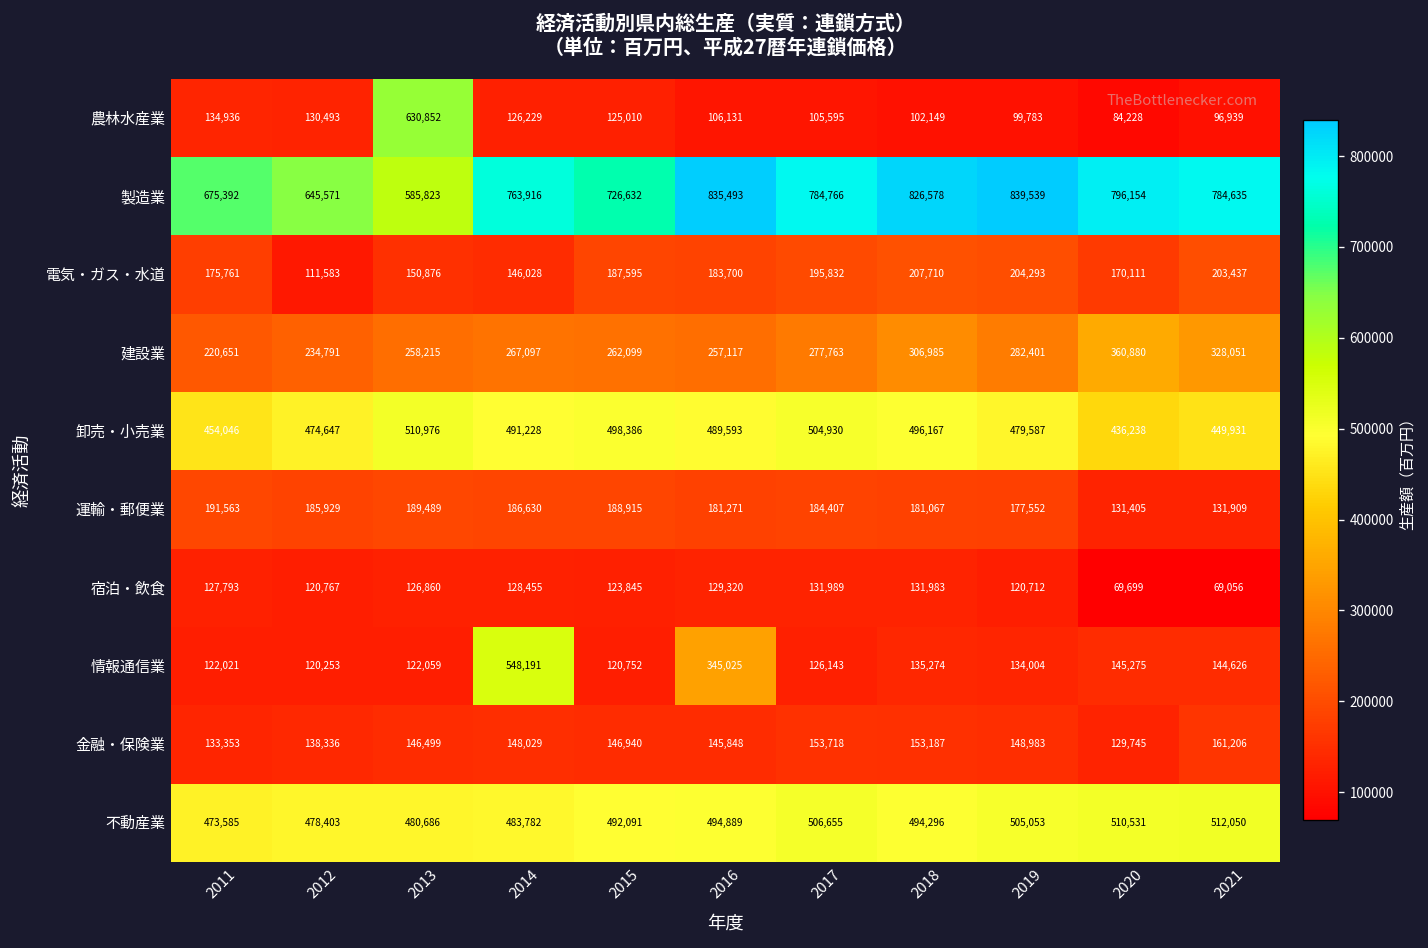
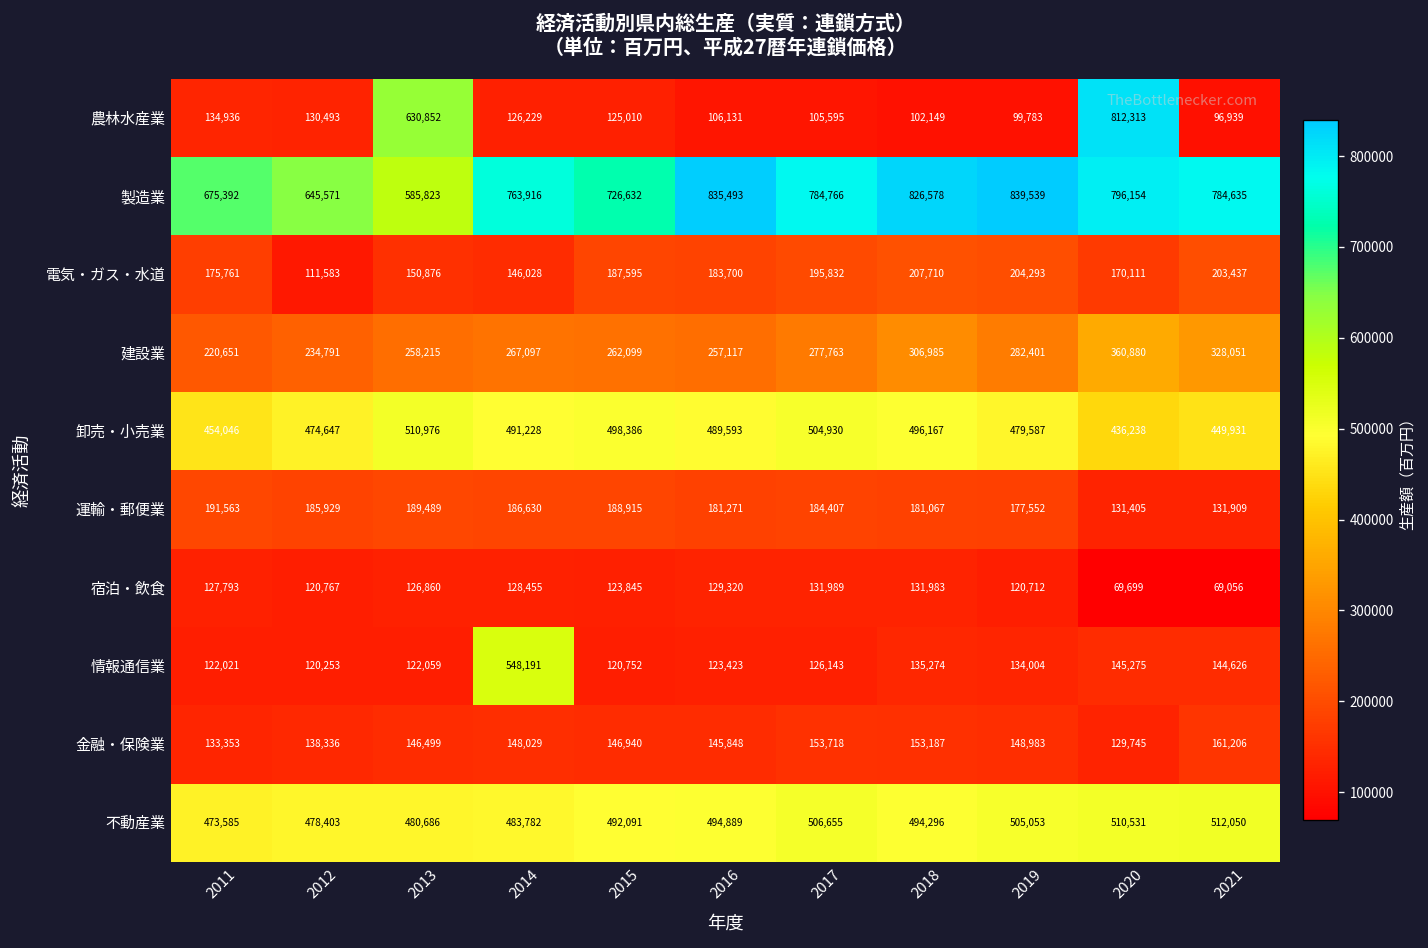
農林水産業, 2020: 84,228 -> 812,313
情報通信業, 2016: 345,025 -> 123,423
